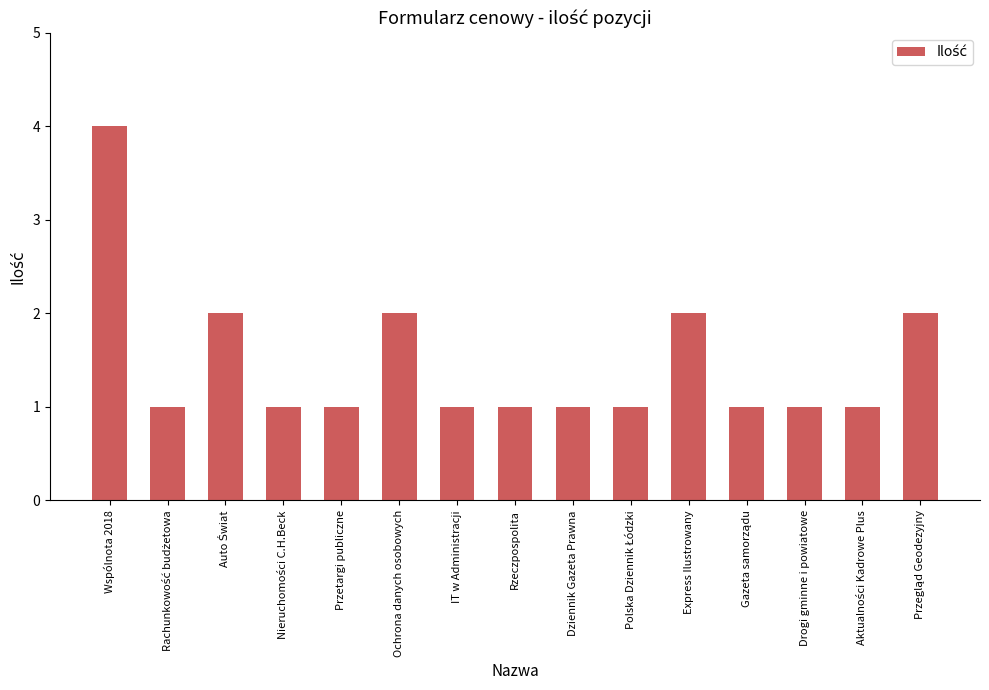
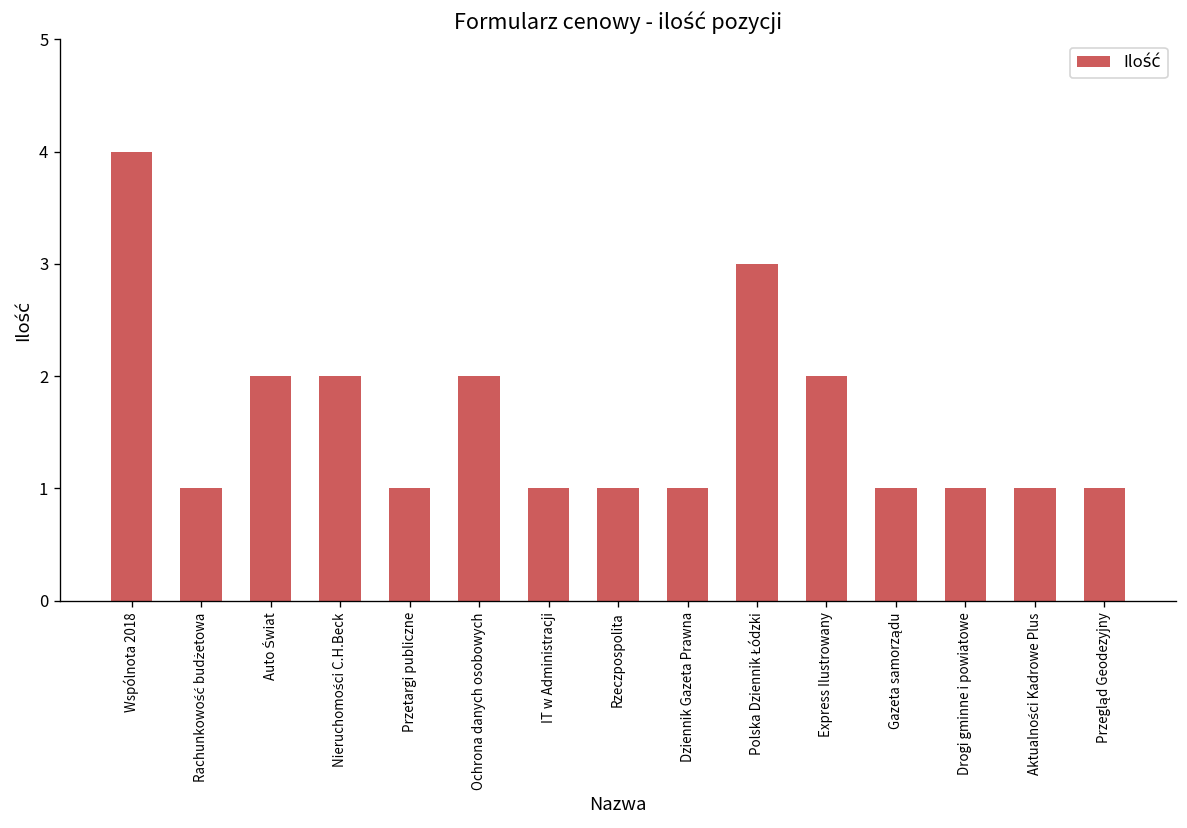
Nieruchomości C.H.Beck: 1 -> 2
Polska Dziennik Łódzki: 1 -> 3
Przegląd Geodezyjny: 2 -> 1
